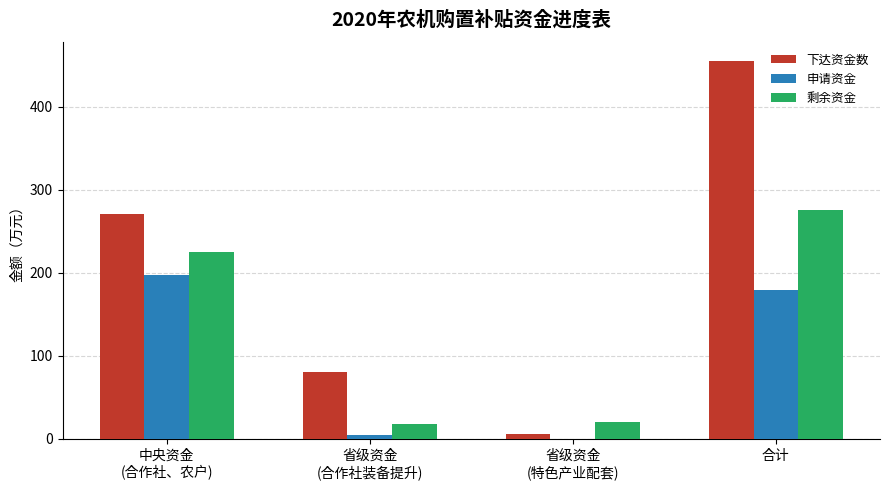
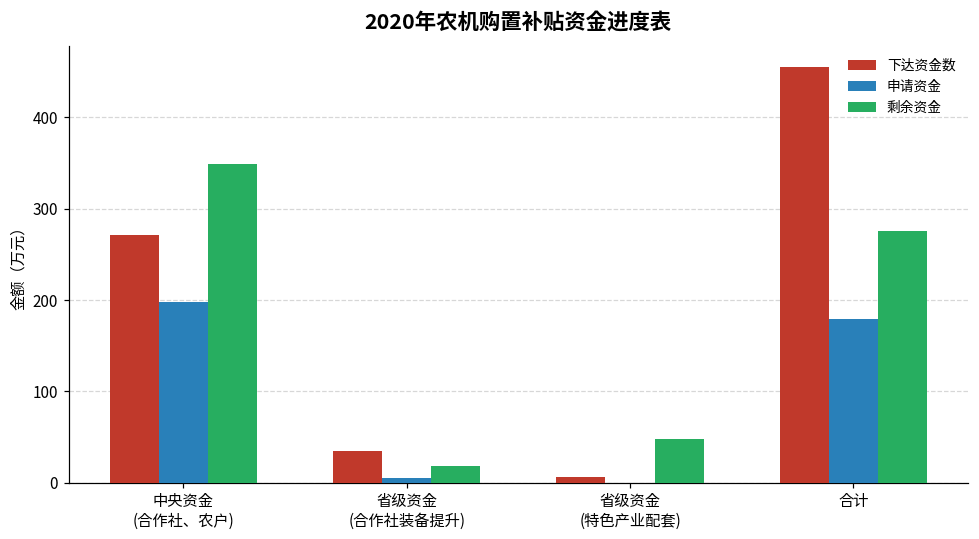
剩余资金, 中央资金 (合作社、农户): 230 -> 350
下达资金数, 省级资金 (合作社装备提升): 80 -> 40
剩余资金, 省级资金 (特色产业配套): 20 -> 50
